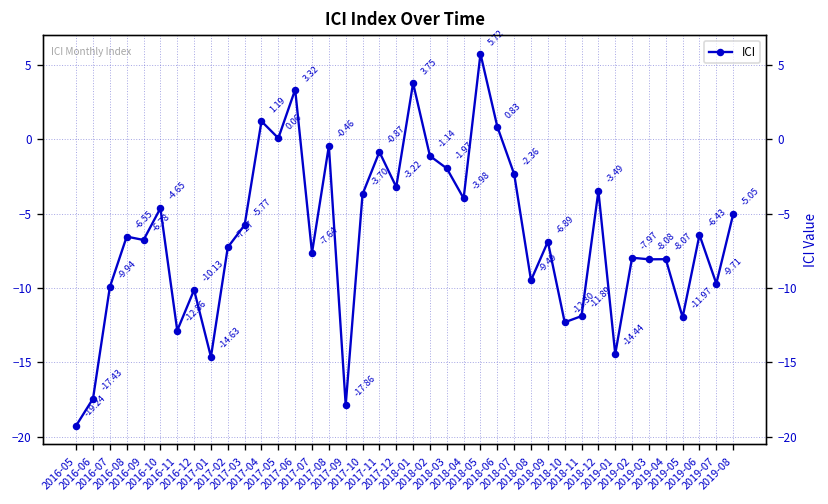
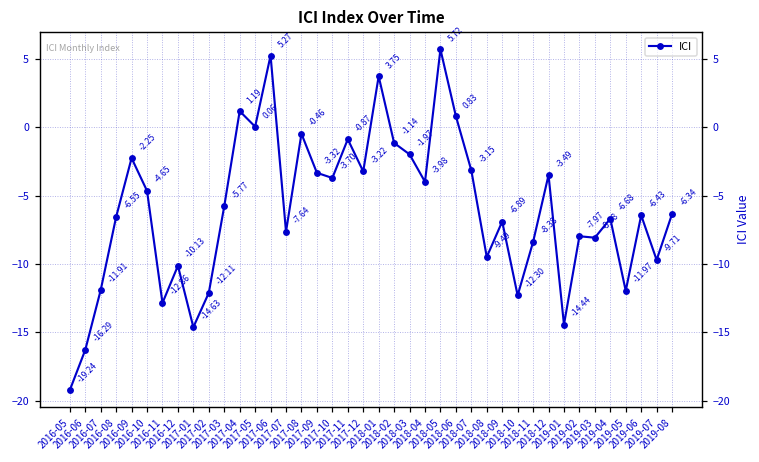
2016-06: -17.43 -> -16.29
2016-07: -9.94 -> -11.91
2016-09: -6.78 -> -2.25
2017-02: -7.27 -> -12.11
2017-06: 3.32 -> 5.27
2017-09: -17.86 -> -3.32
2018-07: -2.36 -> -3.15
2018-11: -11.89 -> -8.38
2019-04: -8.07 -> -6.68
2019-08: -5.05 -> -6.34
